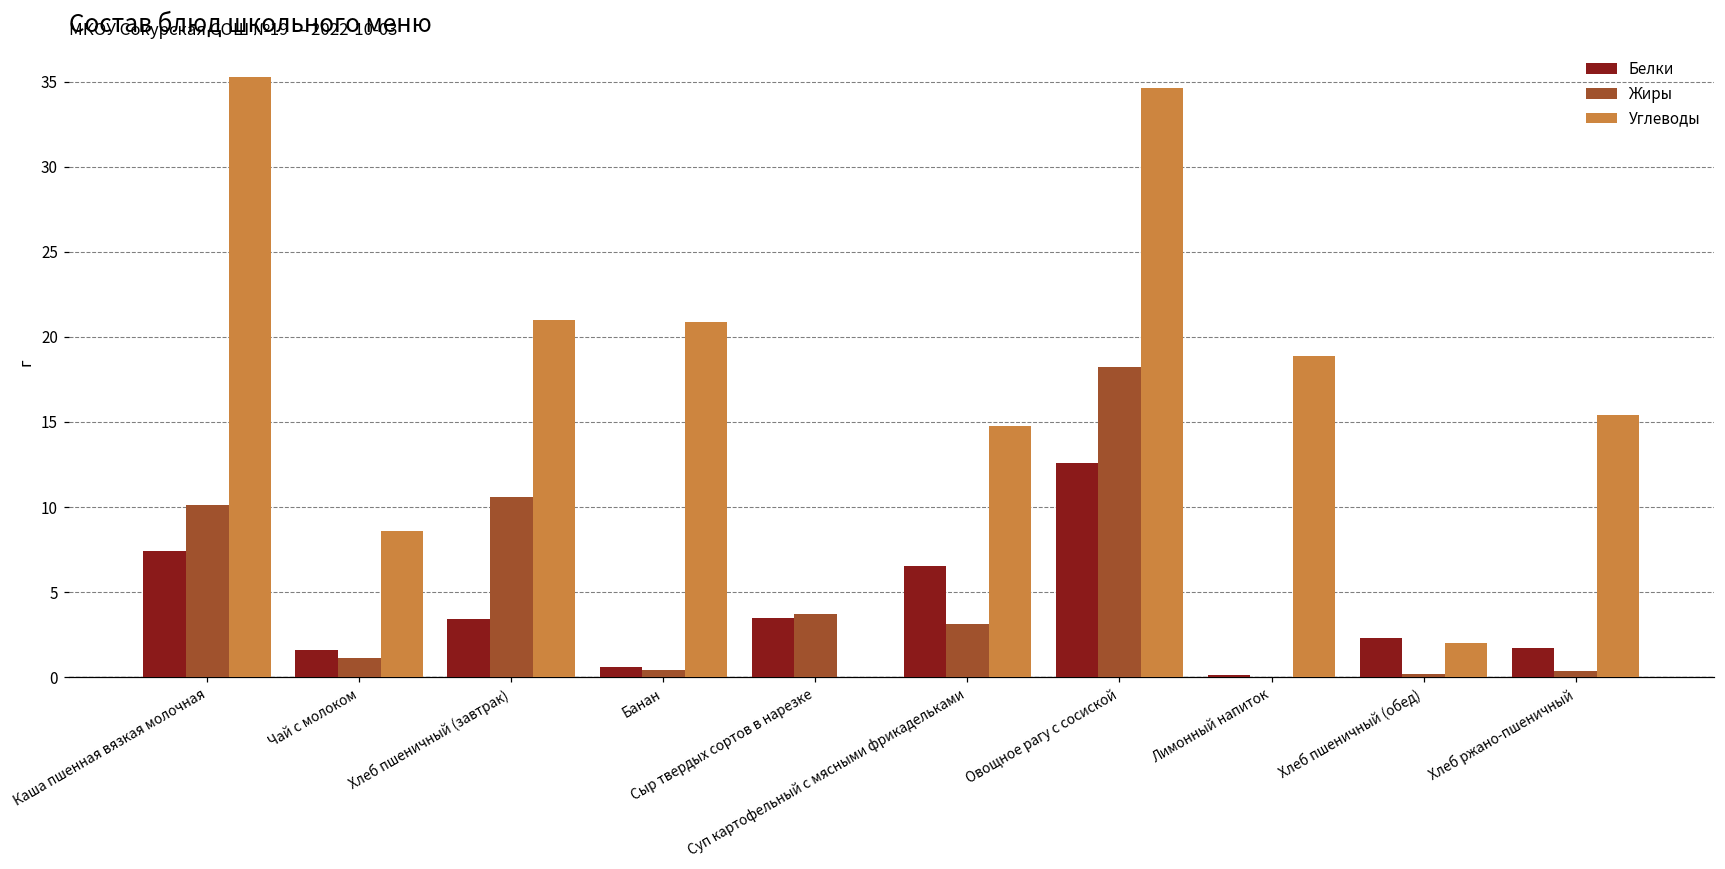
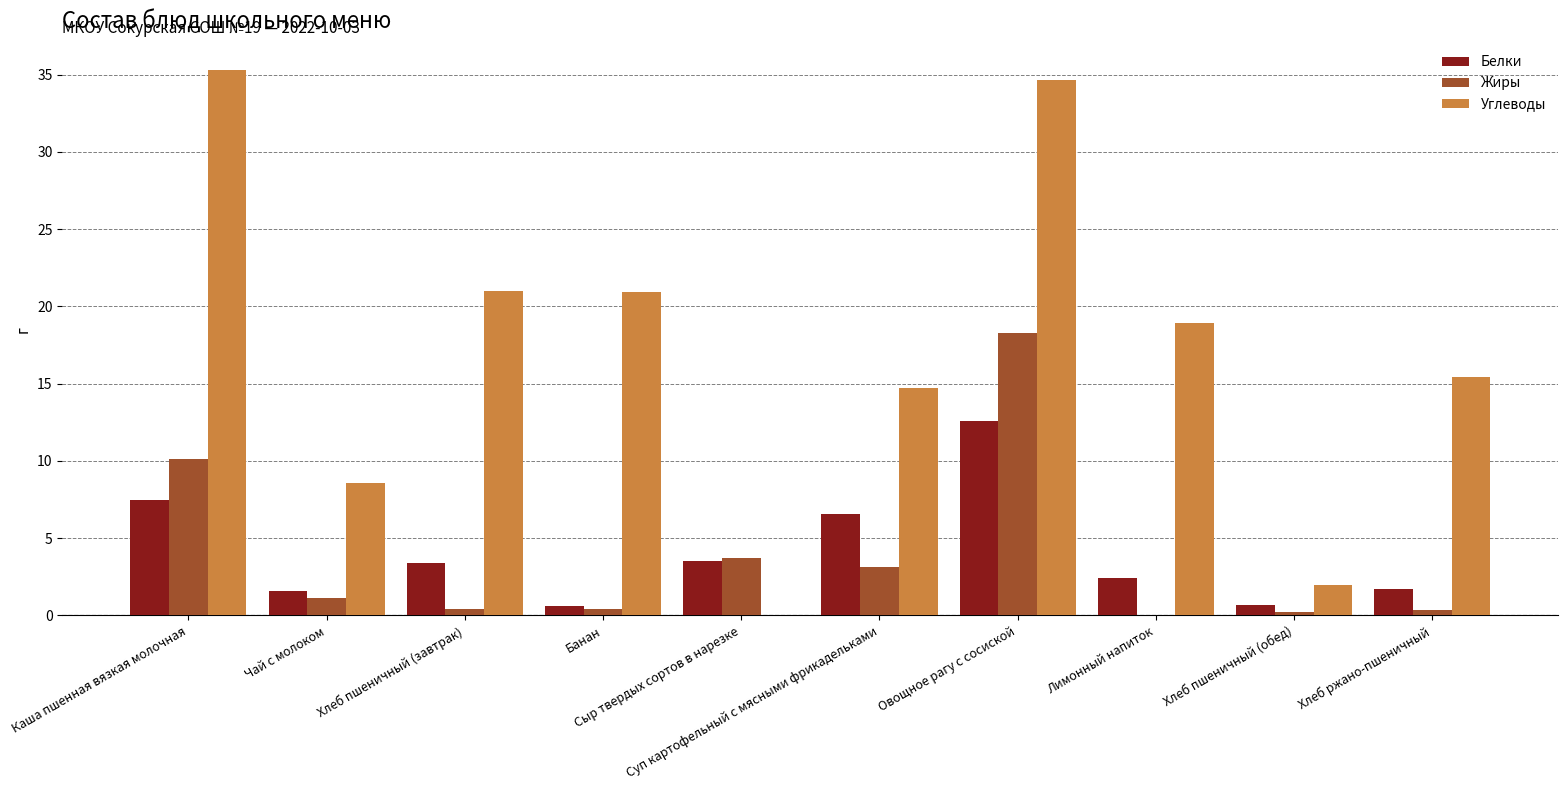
Жиры, Хлеб пшеничный (завтрак): 10.6 -> 0.4
Белки, Лимонный напиток: 0.1 -> 2.4
Белки, Хлеб пшеничный (обед): 2.3 -> 0.7
